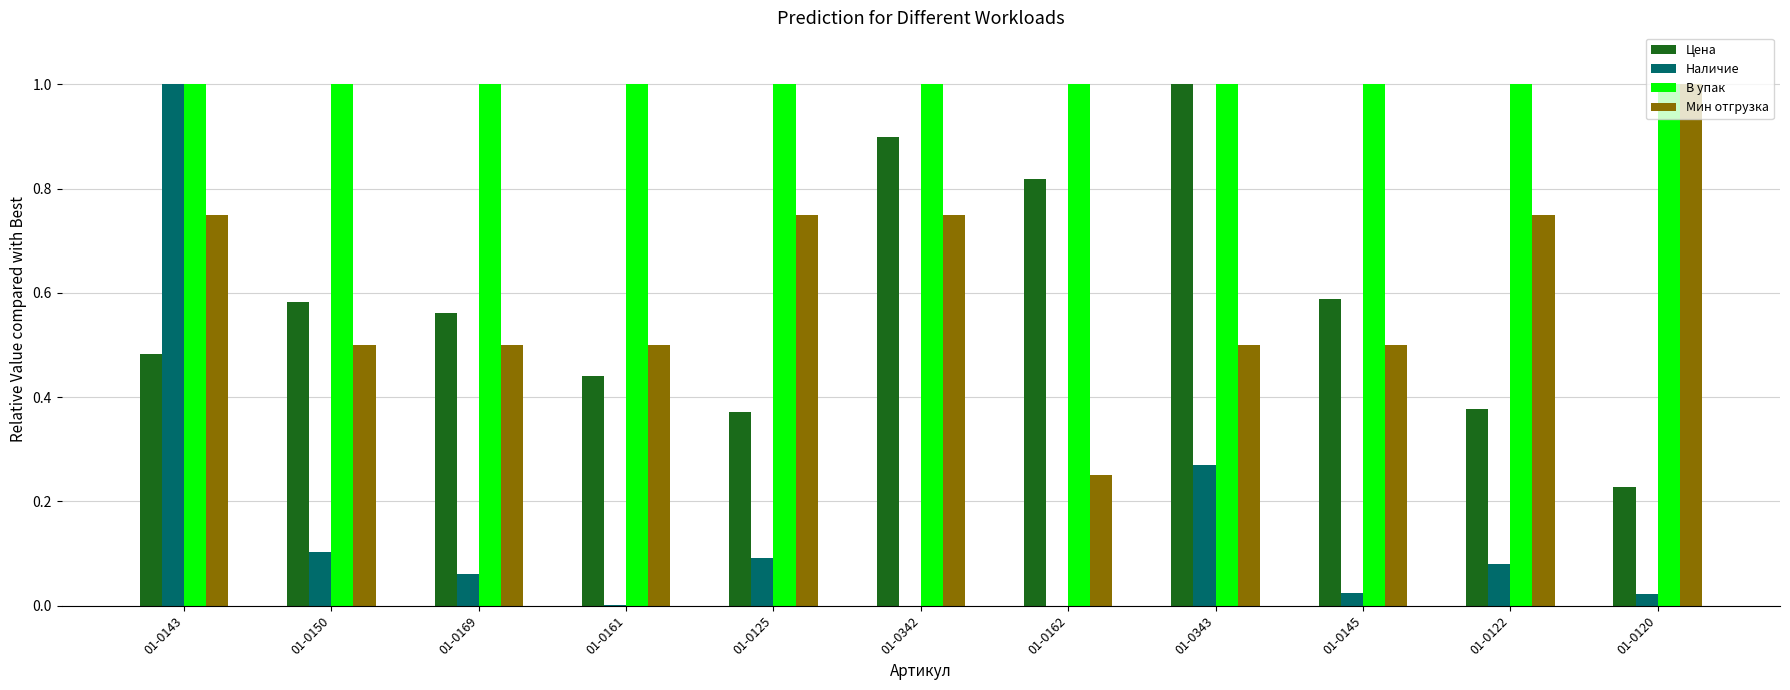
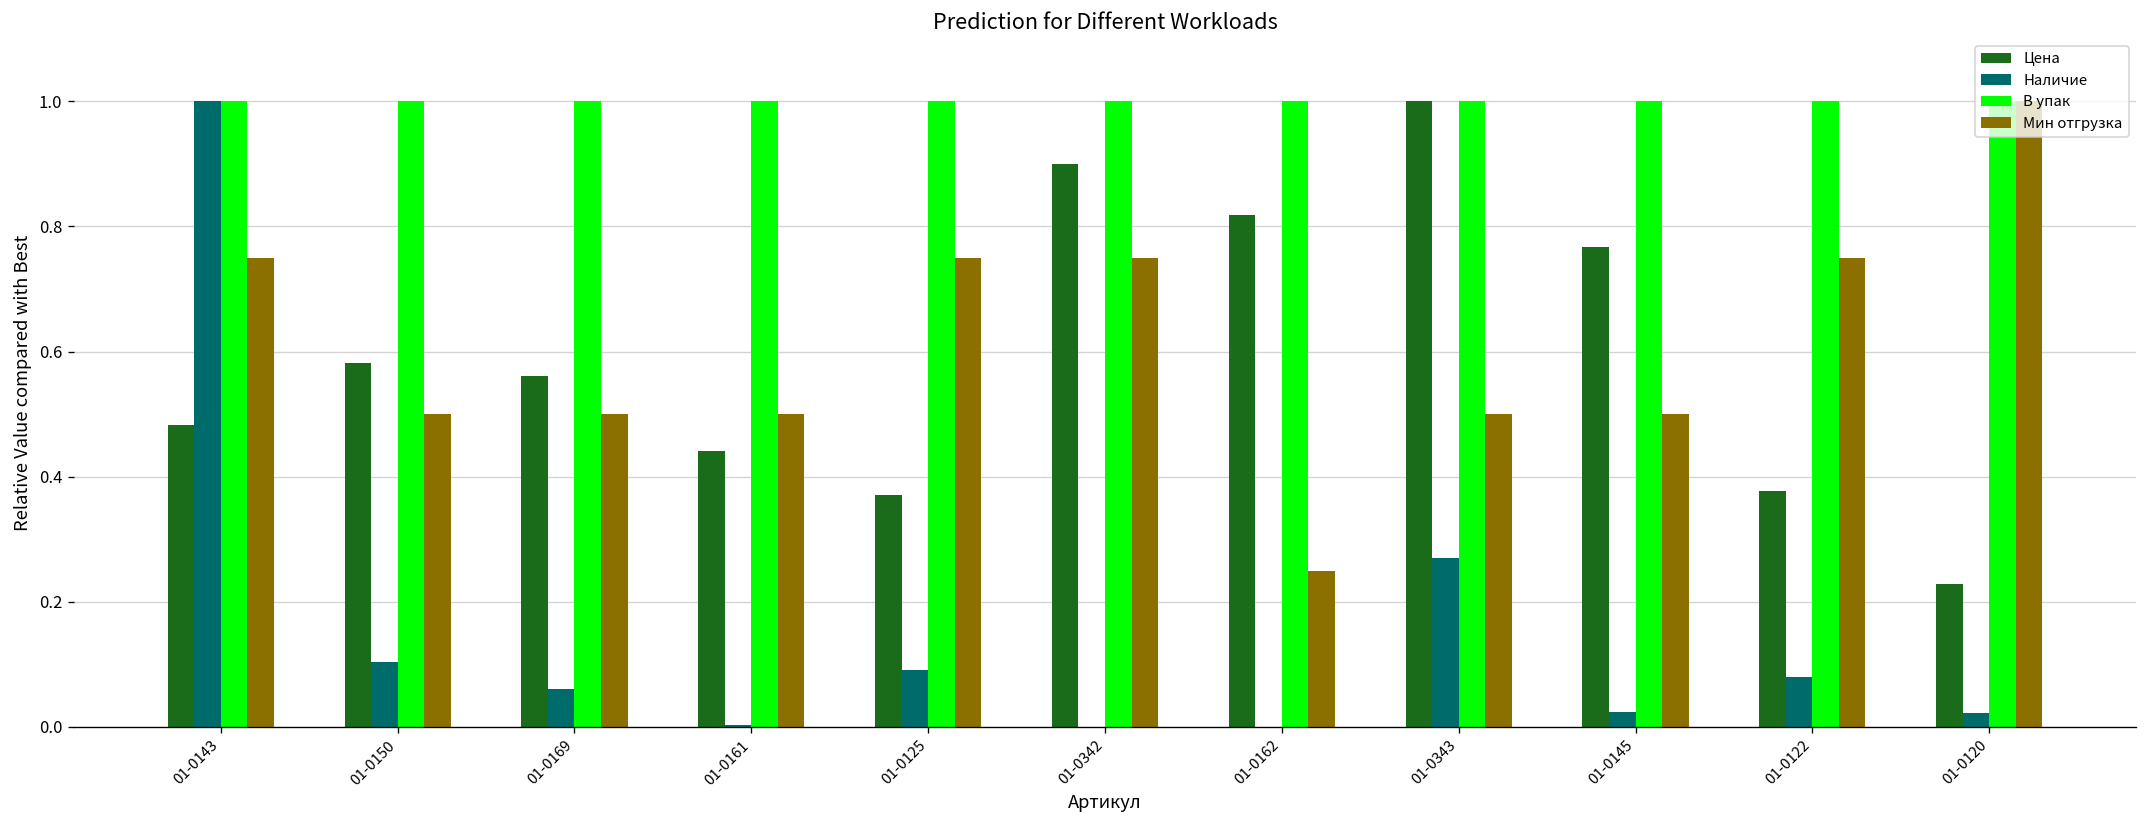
Цена, 01-0145: 0.59 -> 0.77
